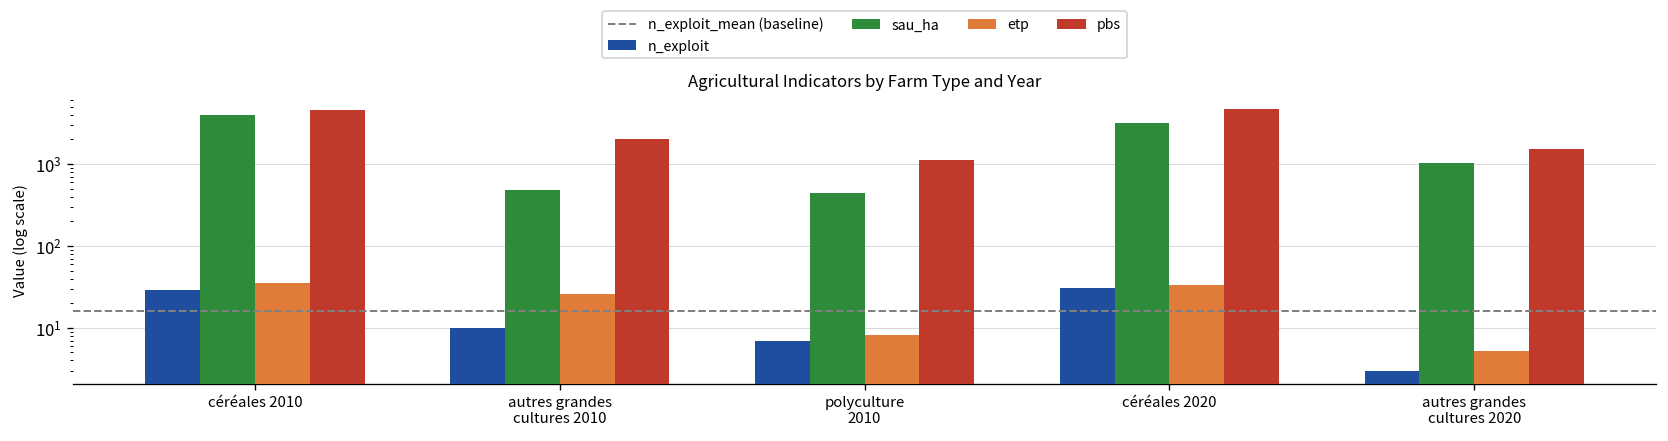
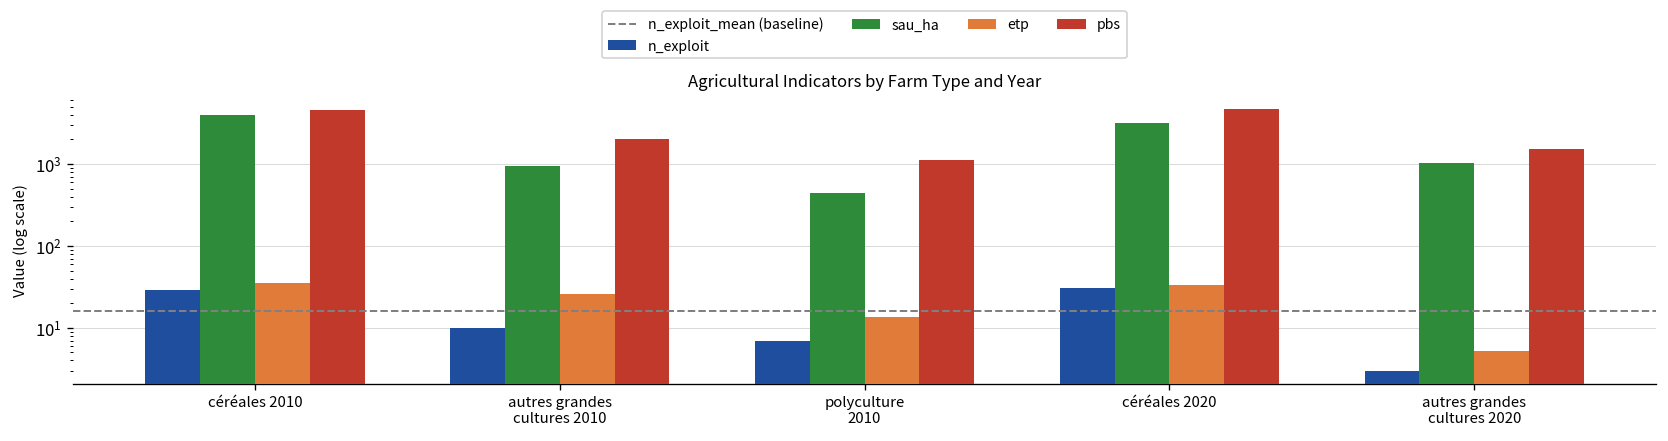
sau_ha, autres grandes cultures 2010: 500 -> 900
etp, polyculture 2010: 8 -> 13
